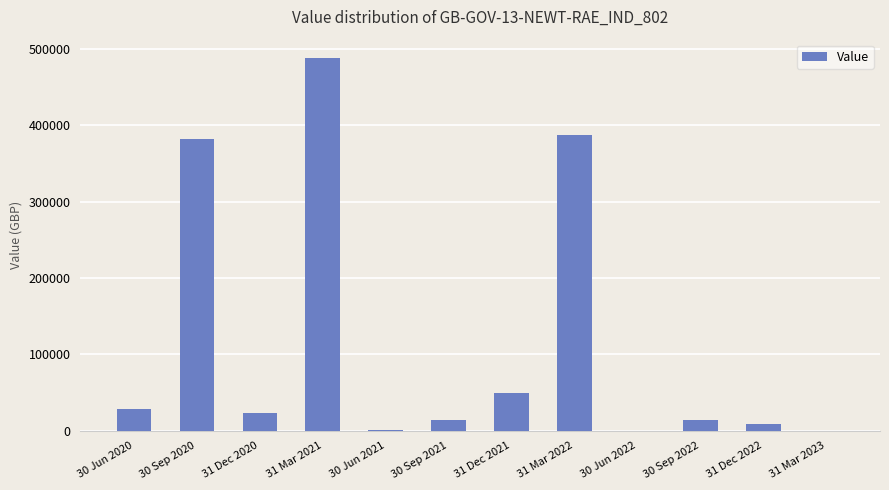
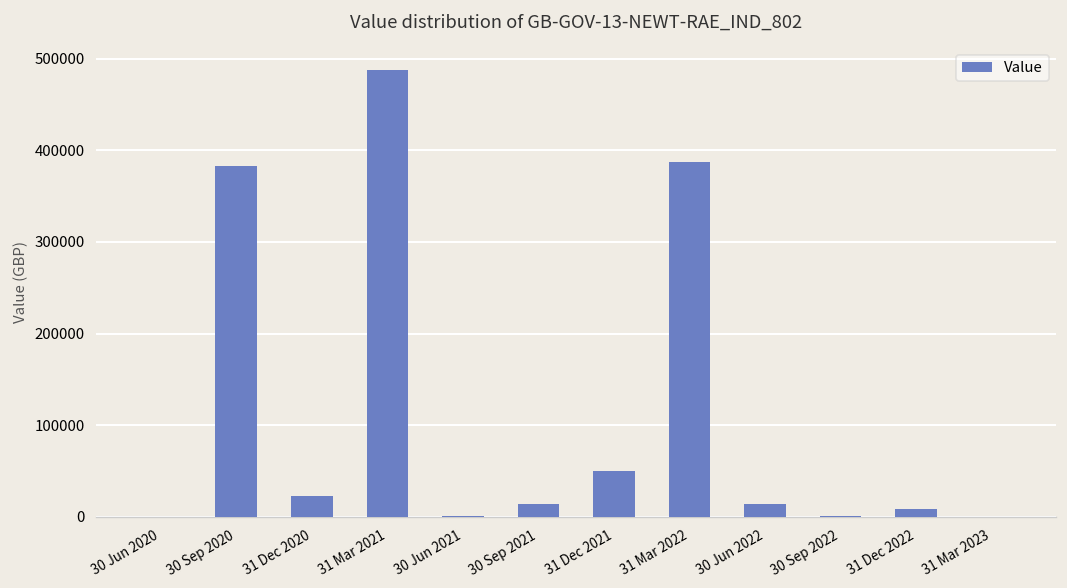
30 Jun 2020: 30000 -> 0
30 Jun 2022: 0 -> 10000
30 Sep 2022: 10000 -> 0
